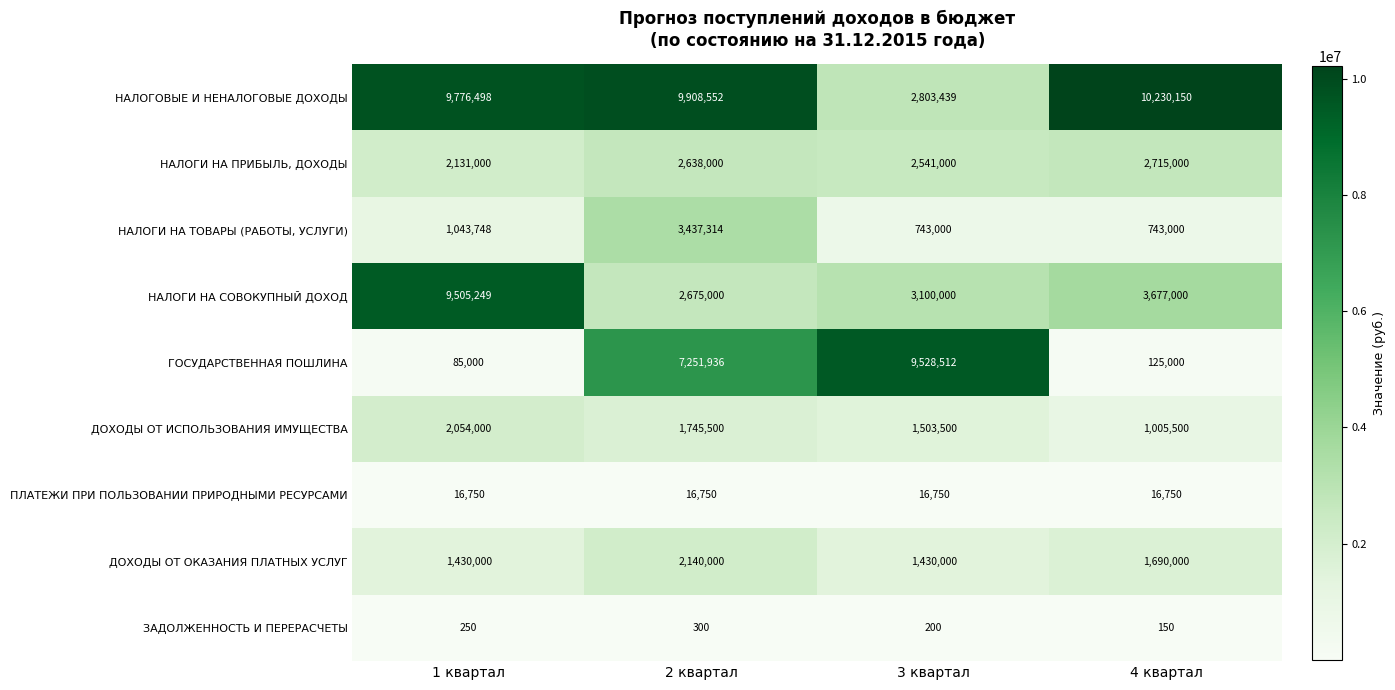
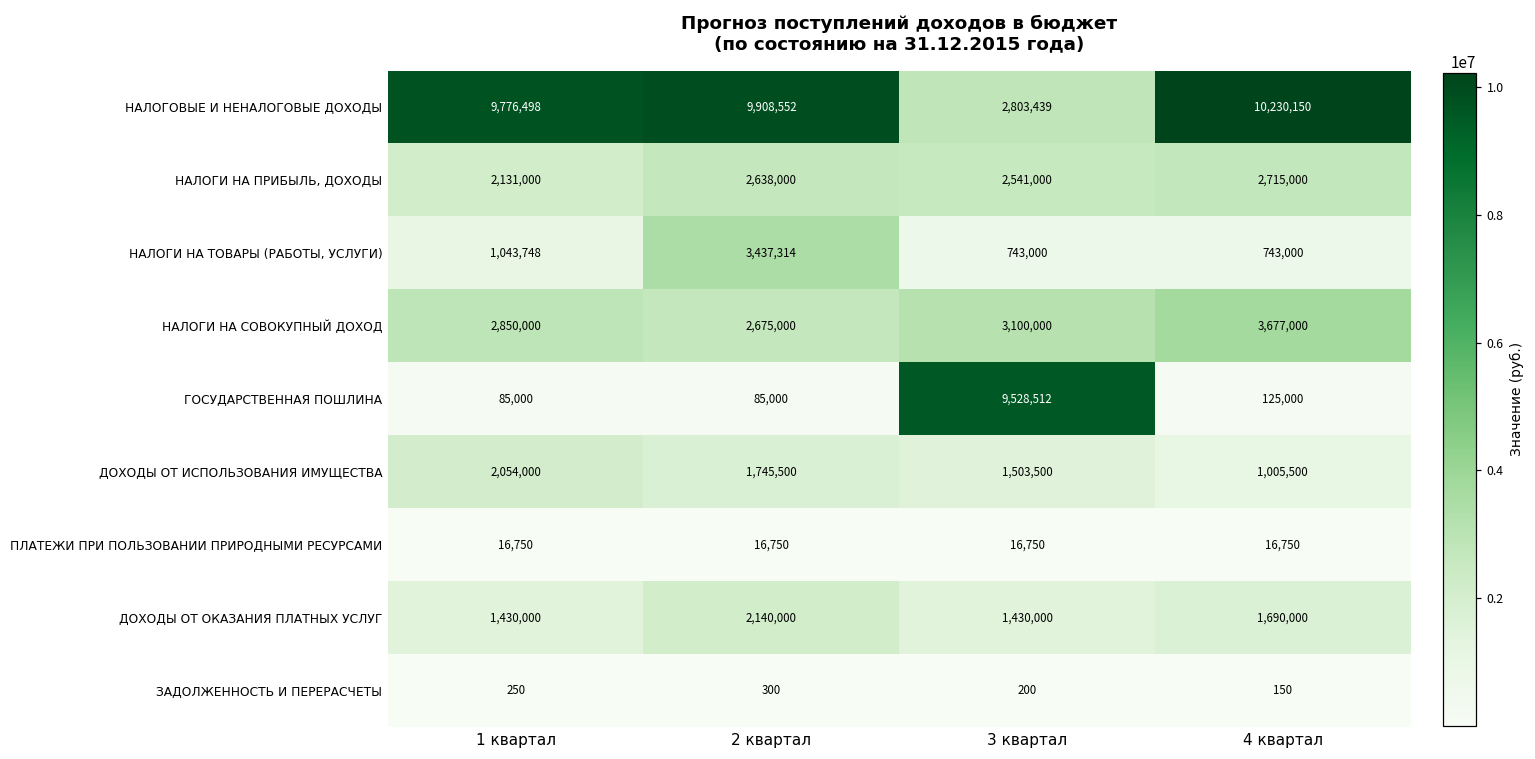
НАЛОГИ НА СОВОКУПНЫЙ ДОХОД, 1 квартал: 9,505,249 -> 2,850,000
ГОСУДАРСТВЕННАЯ ПОШЛИНА, 2 квартал: 7,251,936 -> 85,000
